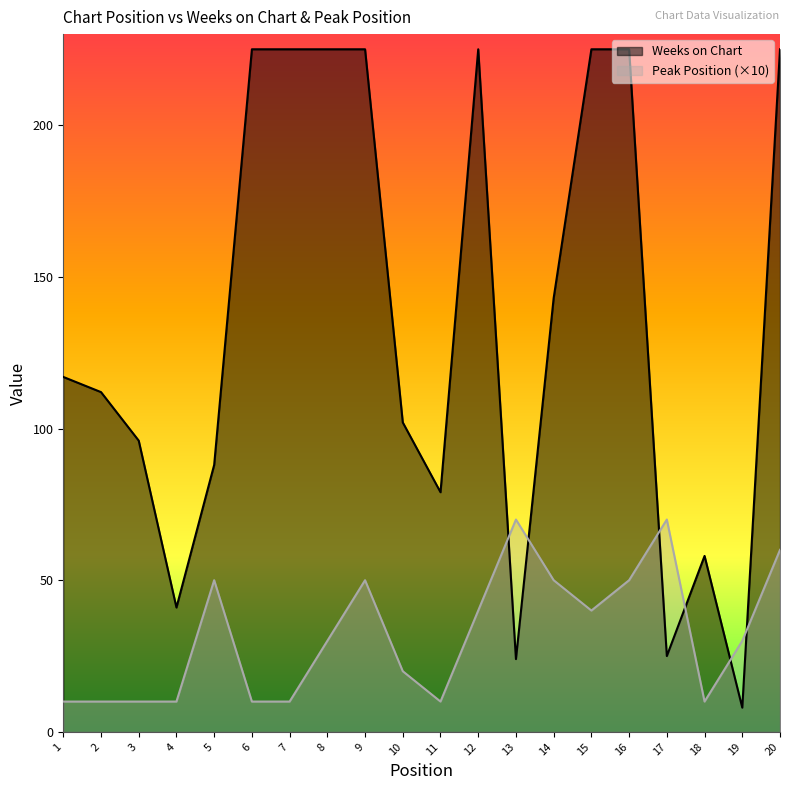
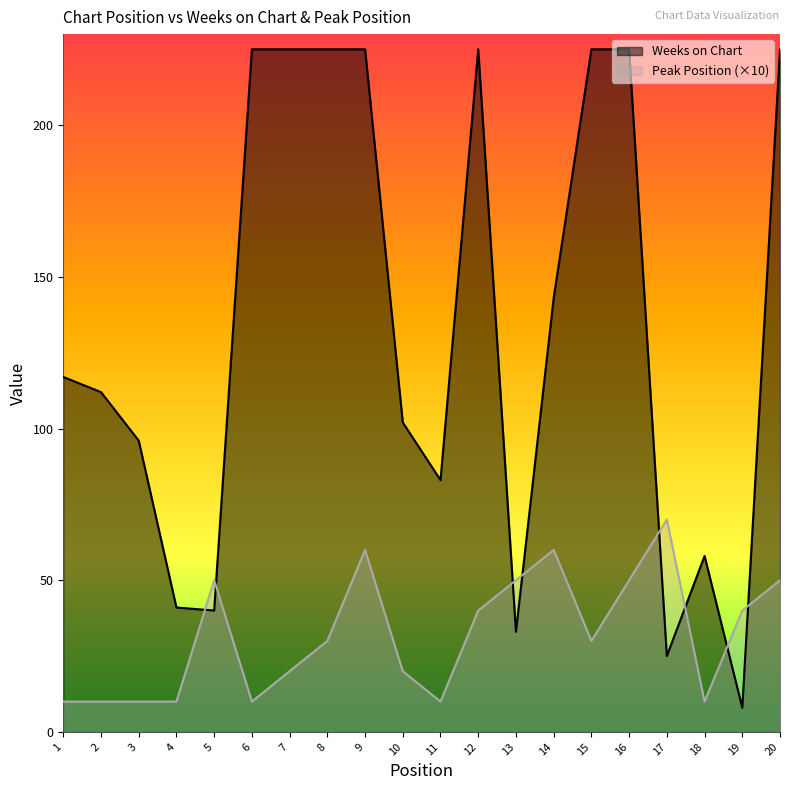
Weeks on Chart, 5: 88 -> 40
Peak Position (×10), 7: 10 -> 20
Peak Position (×10), 9: 50 -> 60
Weeks on Chart, 11: 79 -> 83
Weeks on Chart, 13: 24 -> 33
Peak Position (×10), 13: 70 -> 50
Peak Position (×10), 14: 50 -> 60
Peak Position (×10), 15: 40 -> 30
Peak Position (×10), 19: 30 -> 40
Peak Position (×10), 20: 60 -> 50
